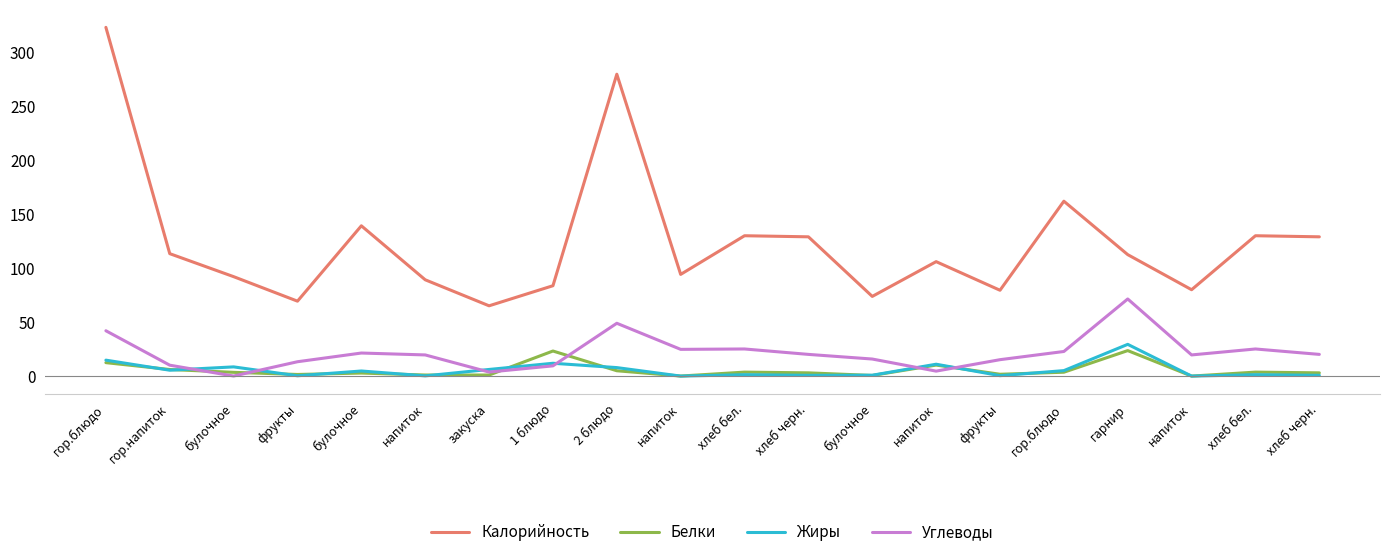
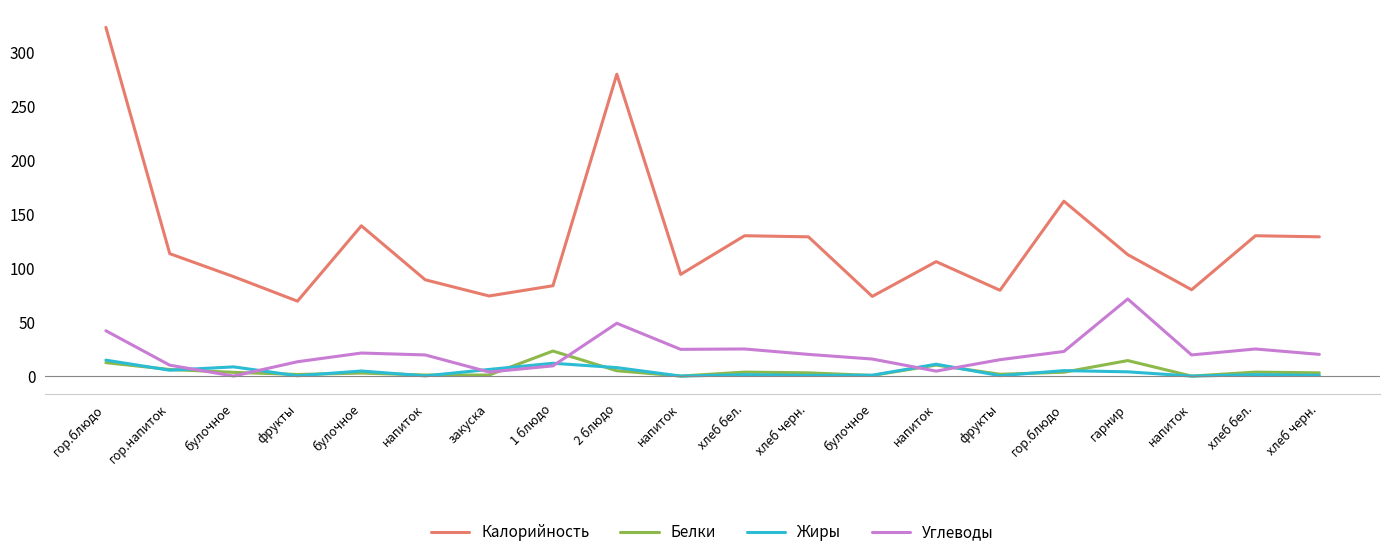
Калорийность, закуска: 65 -> 74
Белки, гарнир: 24 -> 14
Жиры, гарнир: 29 -> 4
